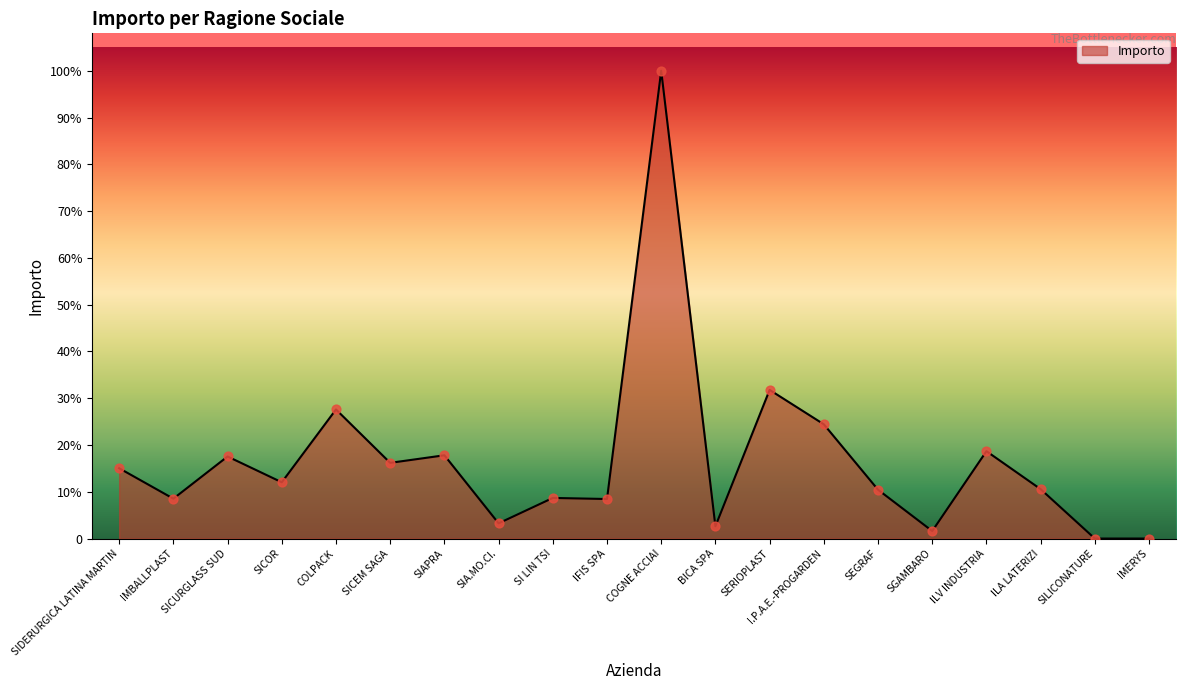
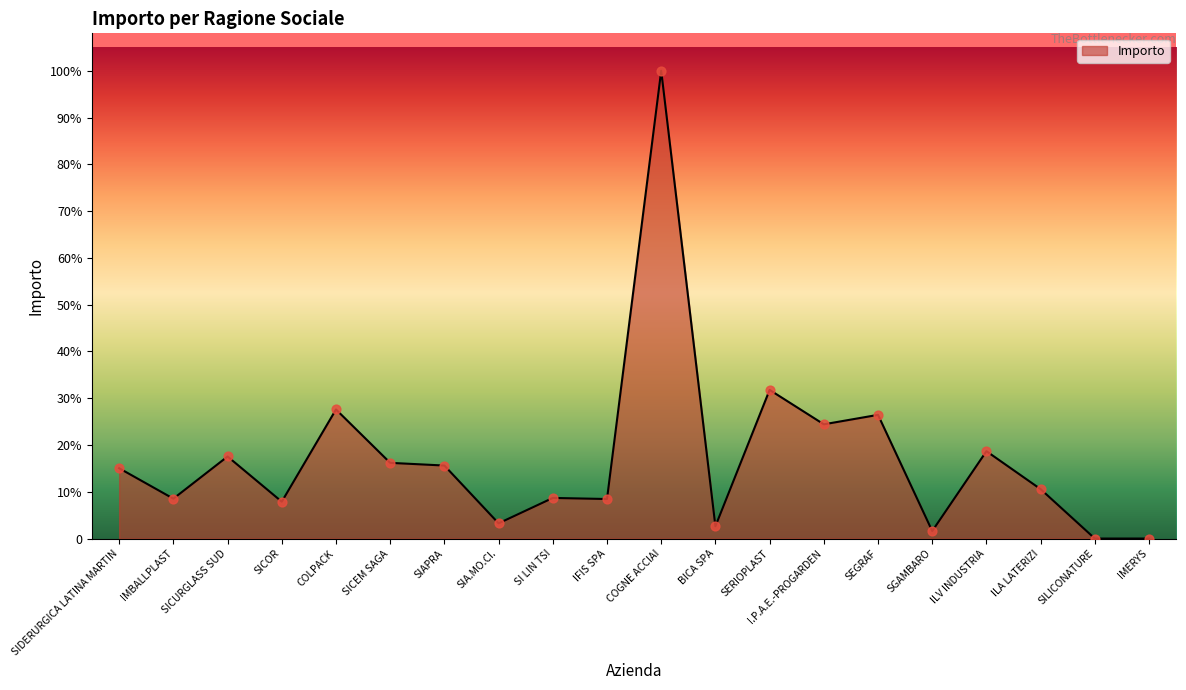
SICOR: 12% -> 8%
SIAPRA: 18% -> 16%
SEGRAF: 10% -> 26%
